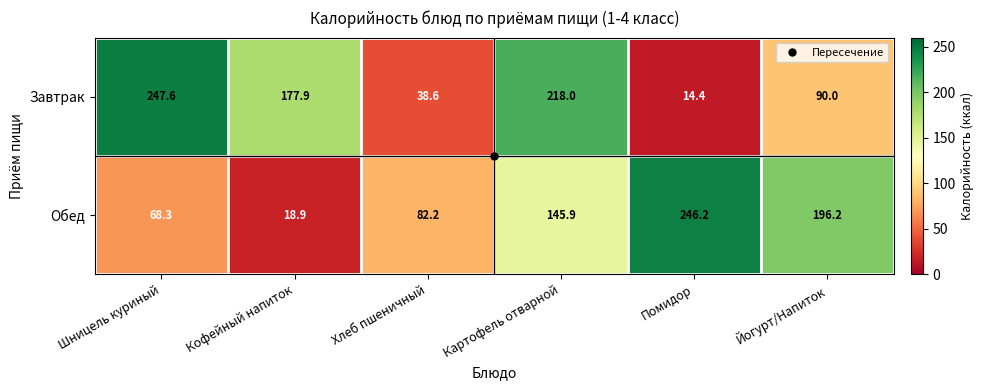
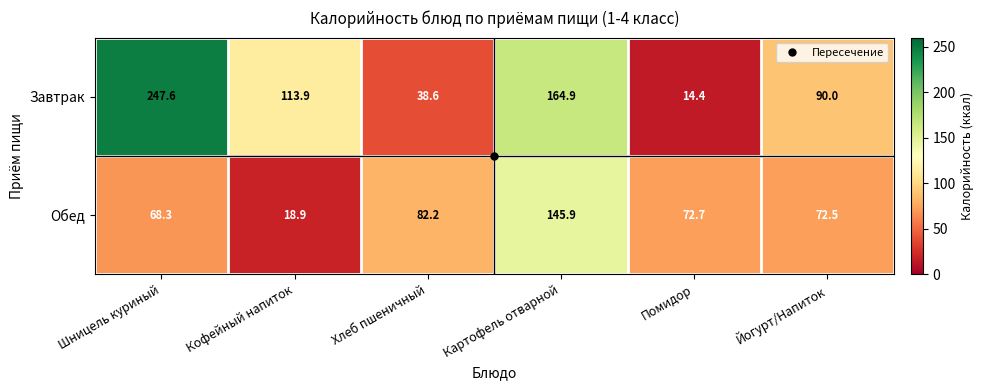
Завтрак, Кофейный напиток: 177.9 -> 113.9
Завтрак, Картофель отварной: 218.0 -> 164.9
Обед, Помидор: 246.2 -> 72.7
Обед, Йогурт/Напиток: 196.2 -> 72.5
